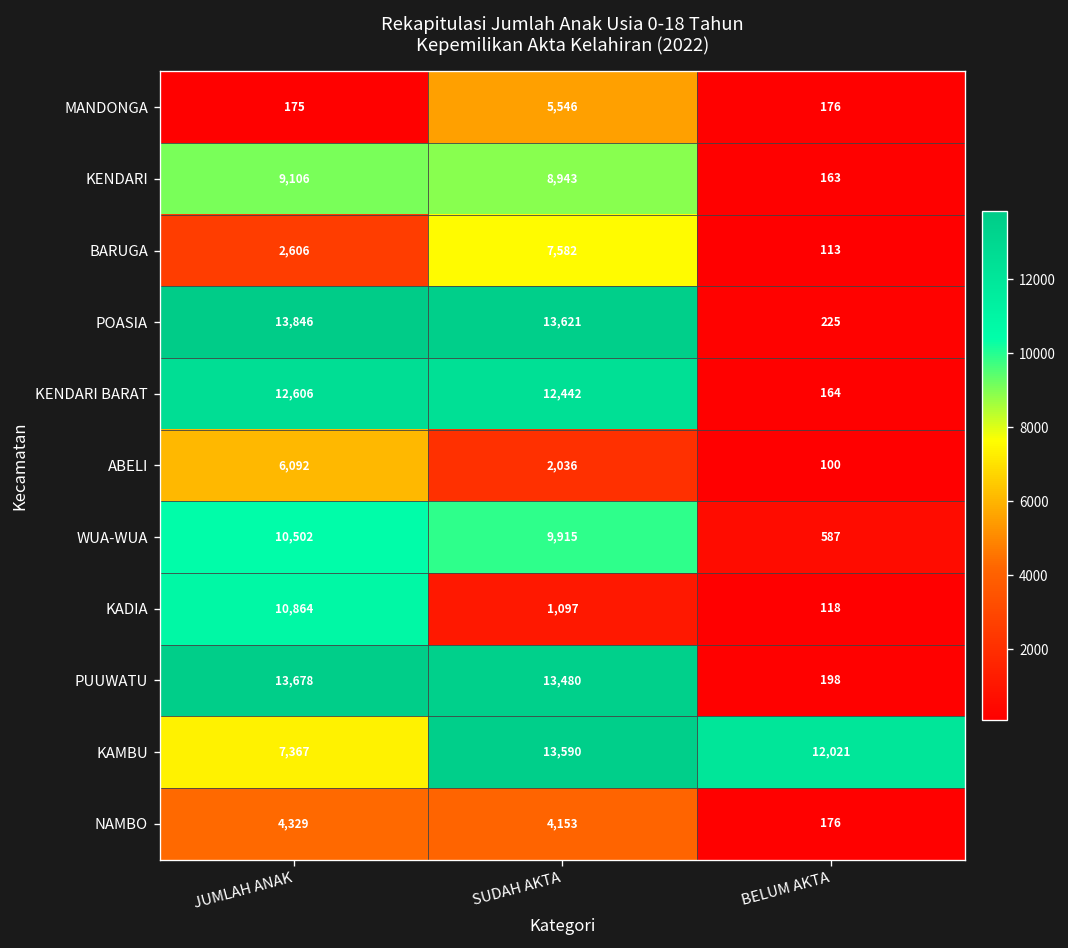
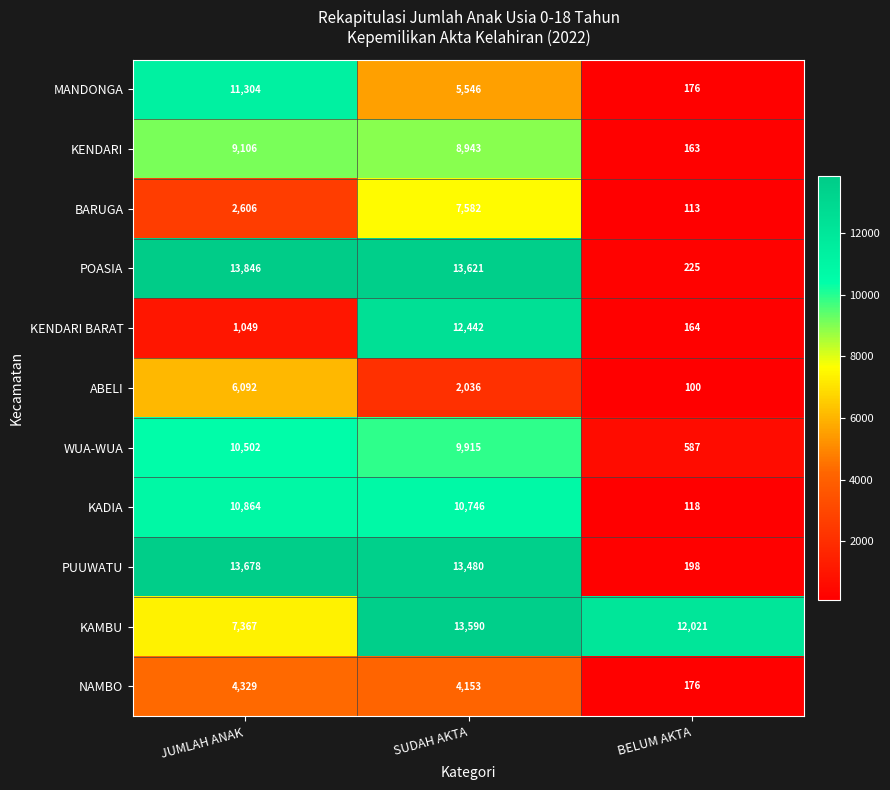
MANDONGA, JUMLAH ANAK: 175 -> 11,304
KENDARI BARAT, JUMLAH ANAK: 12,606 -> 1,049
KADIA, SUDAH AKTA: 1,097 -> 10,746
